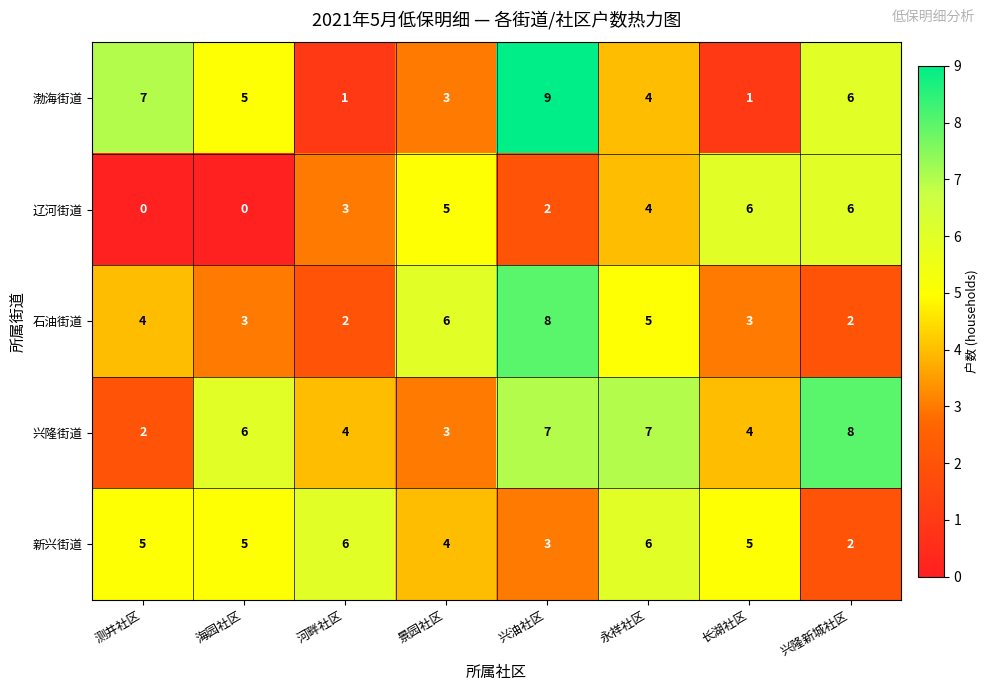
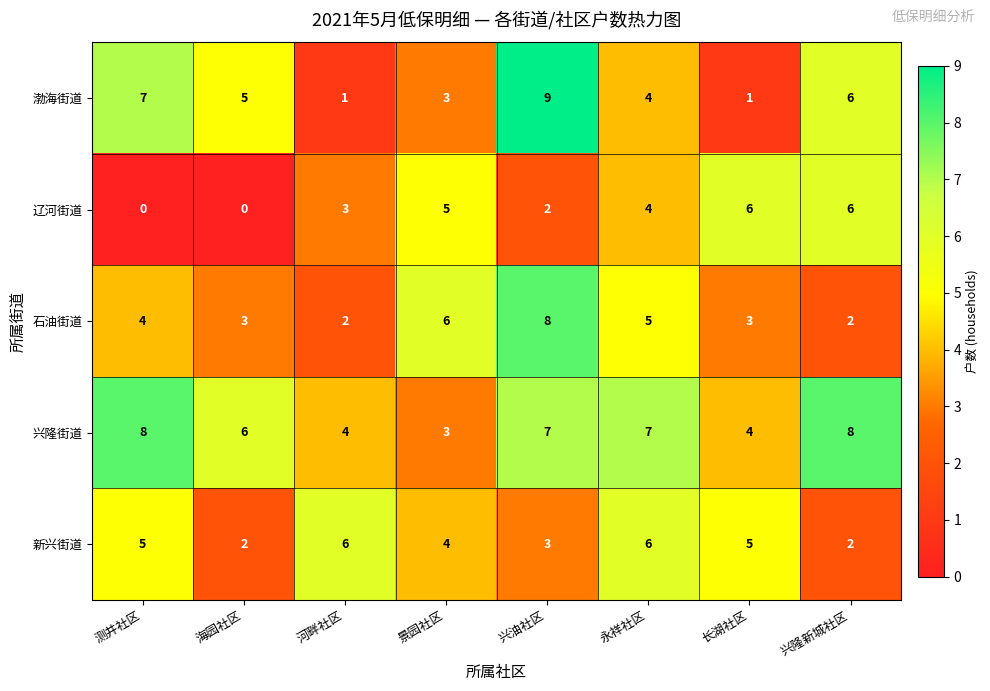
兴隆街道, 测井社区: 2 -> 8
新兴街道, 海园社区: 5 -> 2
